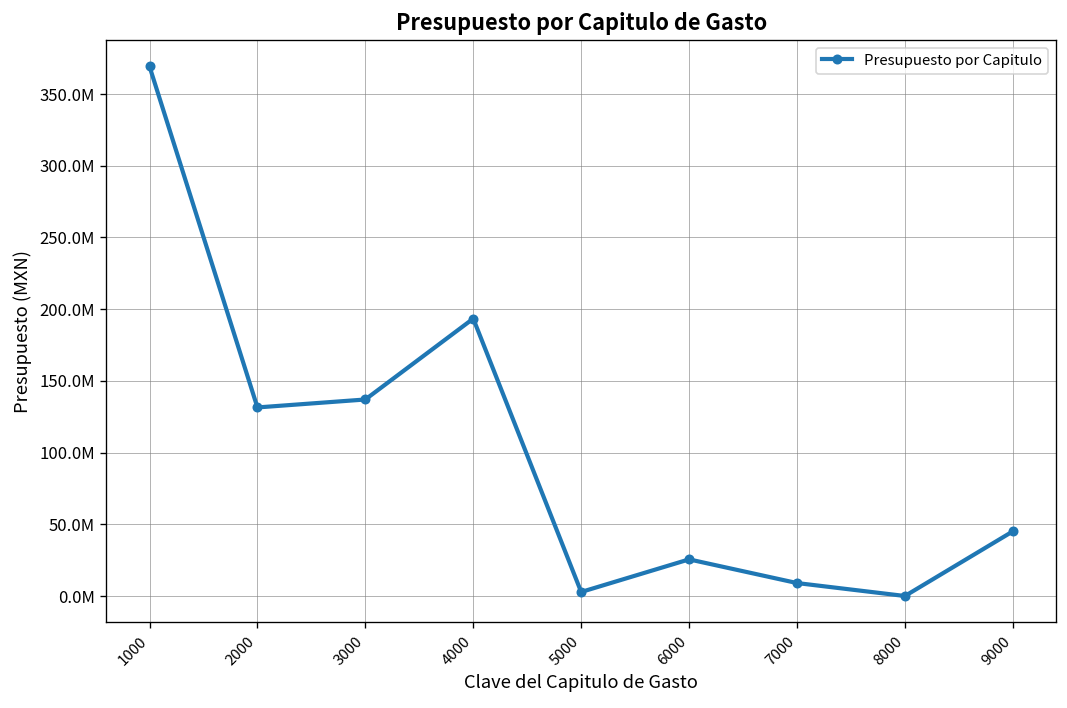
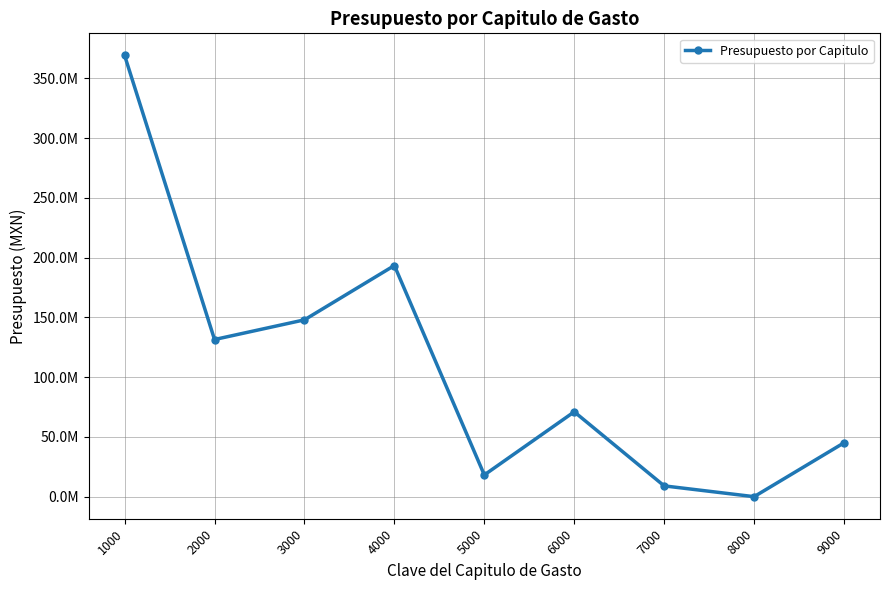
3000: 137000000 -> 148000000
5000: 3000000 -> 18000000
6000: 26000000 -> 71000000
